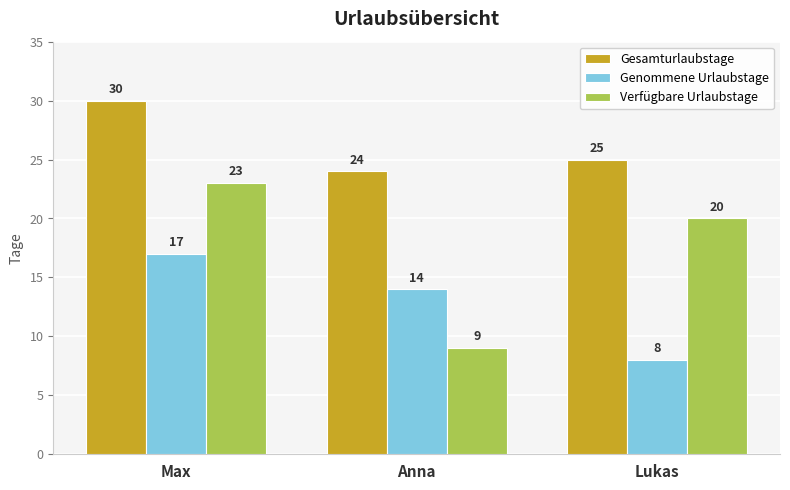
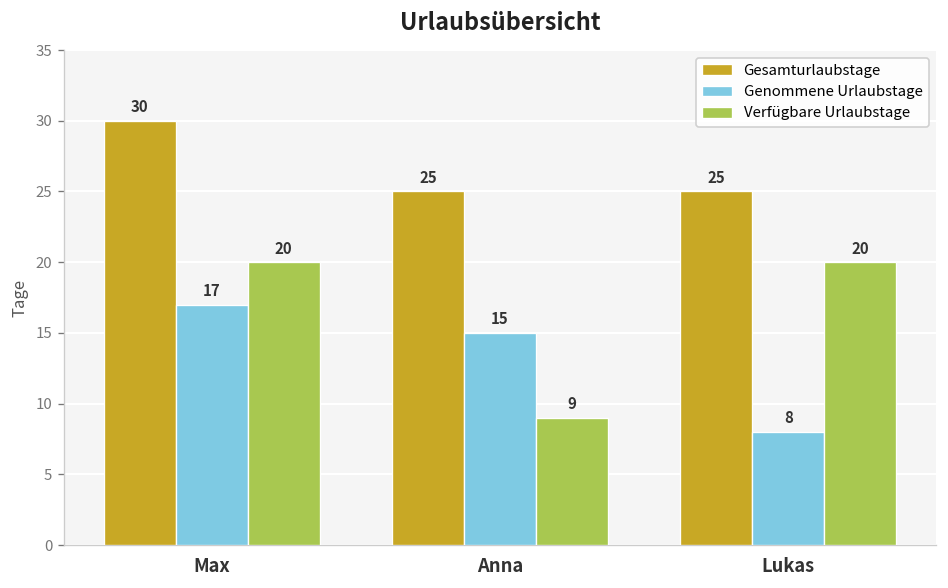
Verfügbare Urlaubstage, Max: 23 -> 20
Gesamturlaubstage, Anna: 24 -> 25
Genommene Urlaubstage, Anna: 14 -> 15
